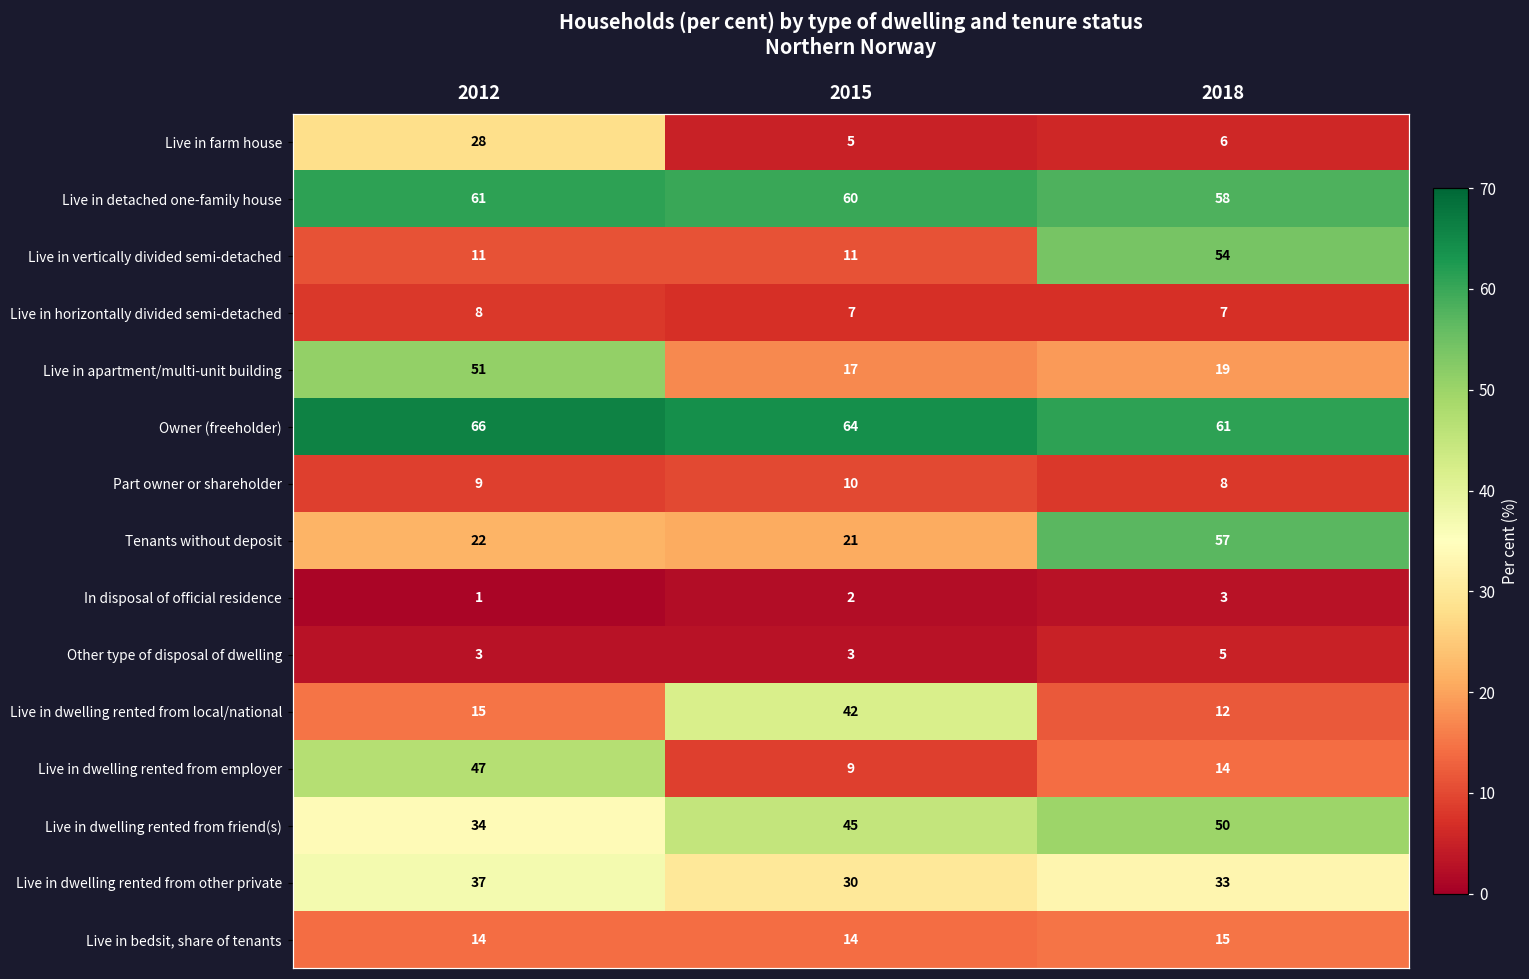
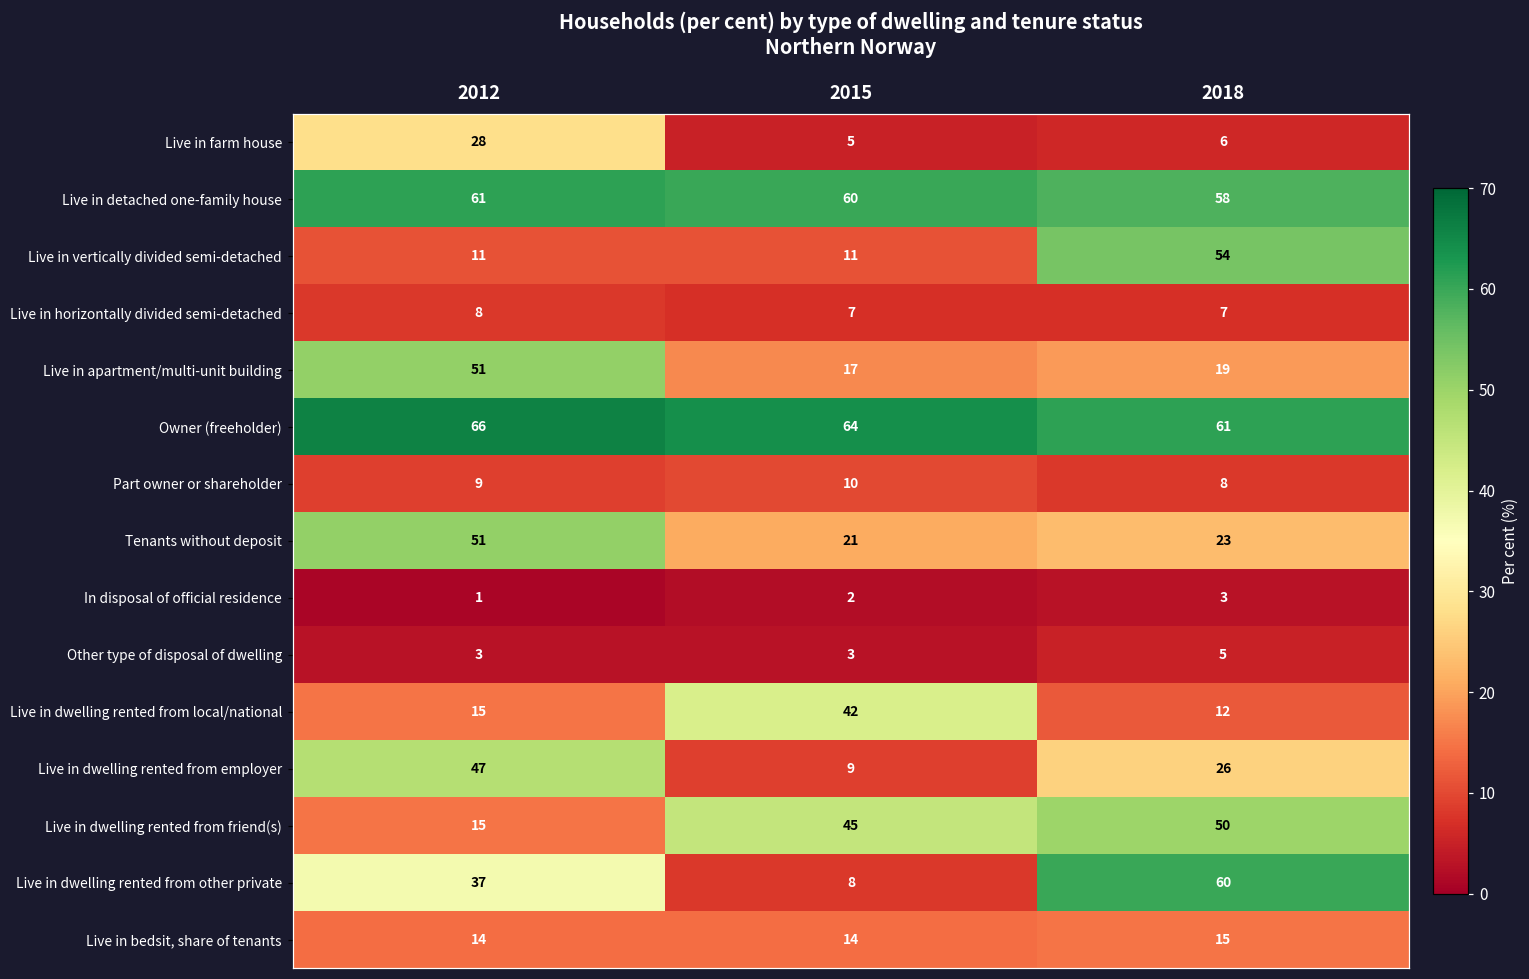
Tenants without deposit, 2012: 22 -> 51
Tenants without deposit, 2018: 57 -> 23
Live in dwelling rented from employer, 2018: 14 -> 26
Live in dwelling rented from friend(s), 2012: 34 -> 15
Live in dwelling rented from other private, 2015: 30 -> 8
Live in dwelling rented from other private, 2018: 33 -> 60
